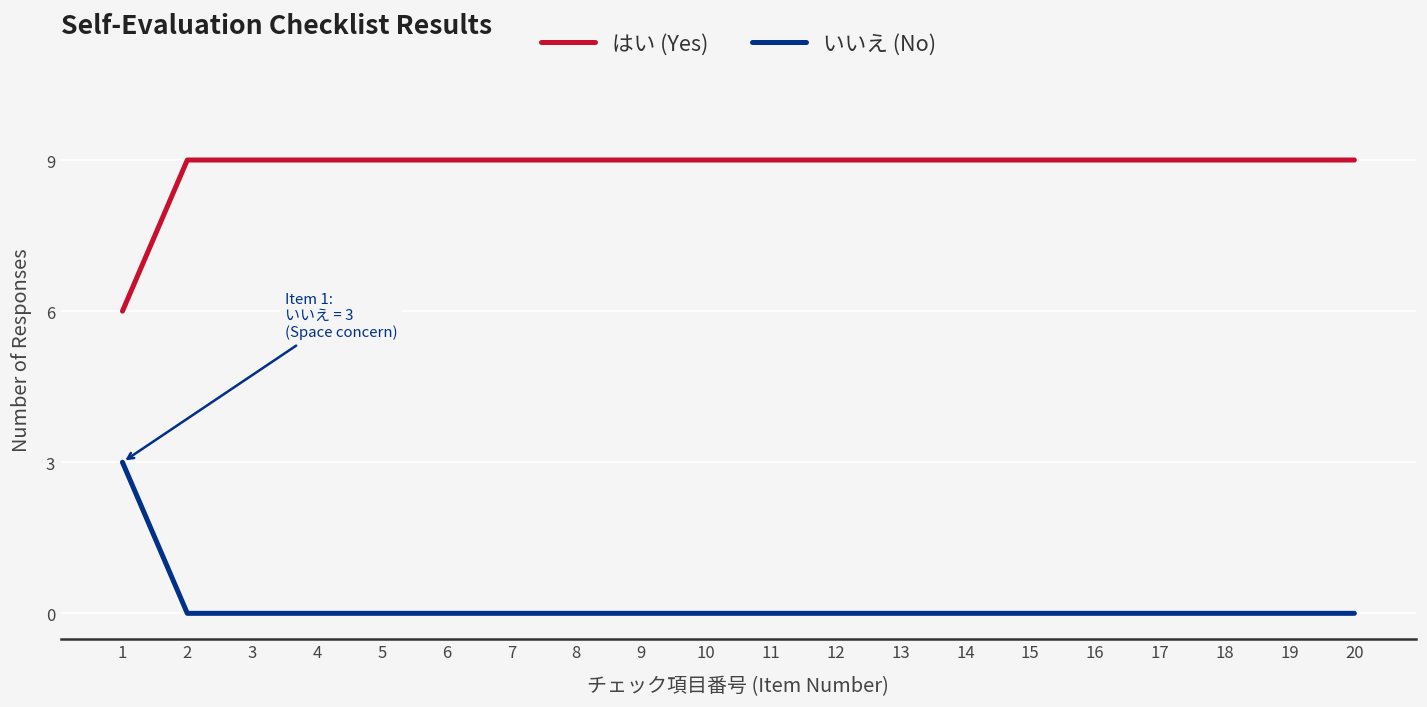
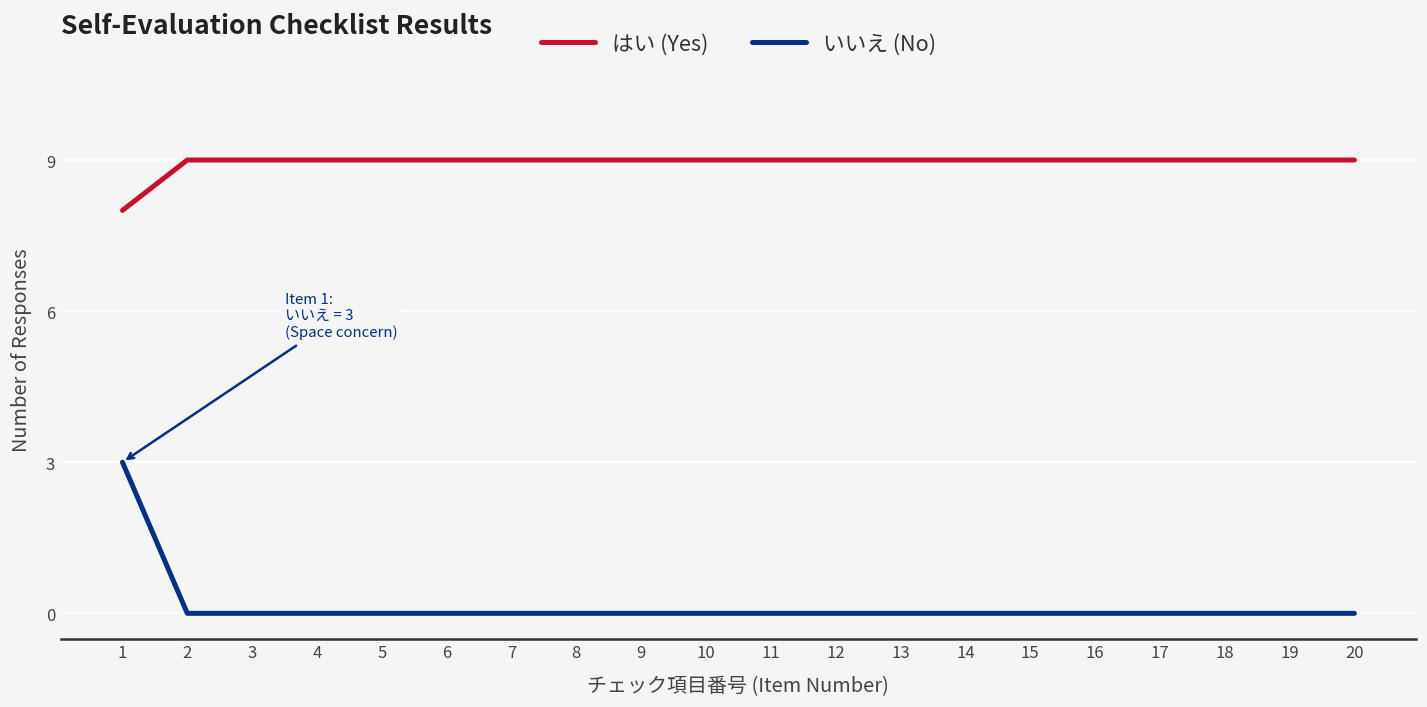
はい (Yes), 1: 6 -> 8
